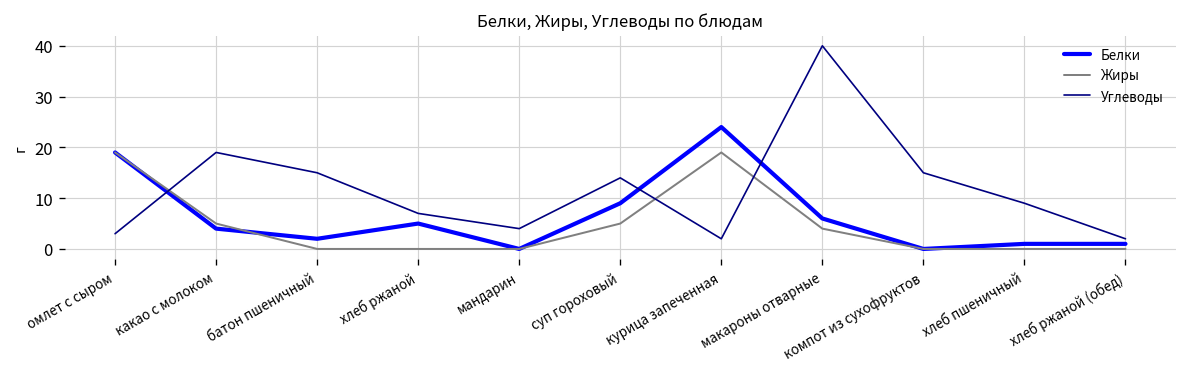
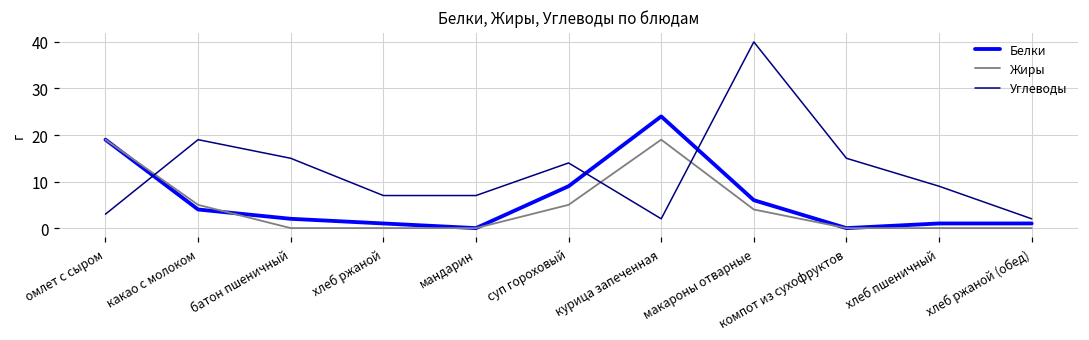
Белки, хлеб ржаной: 5 -> 1
Углеводы, мандарин: 4 -> 7
